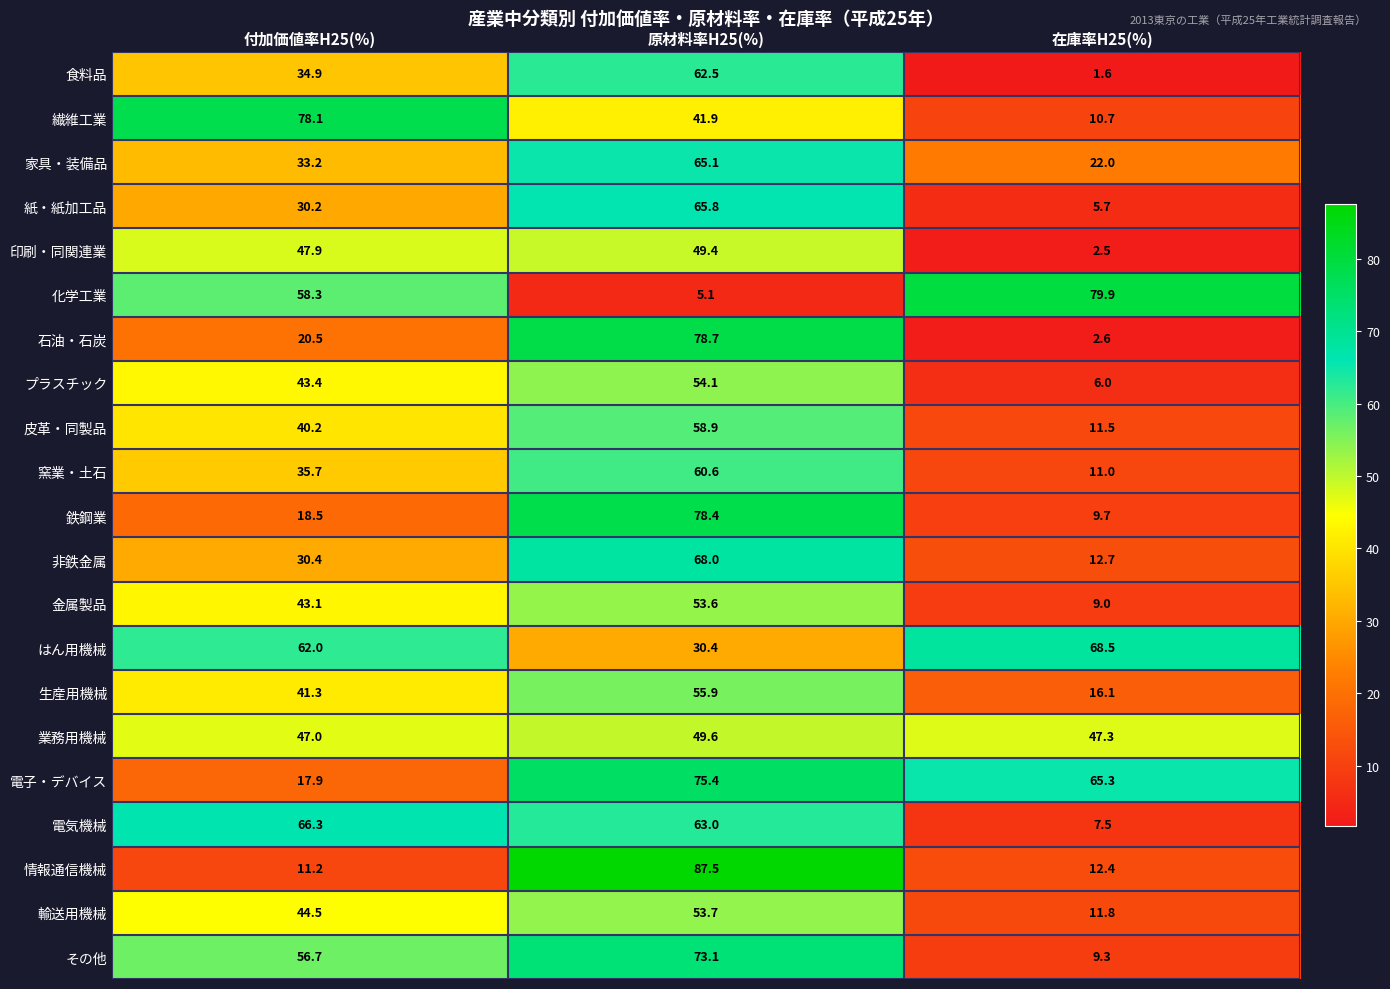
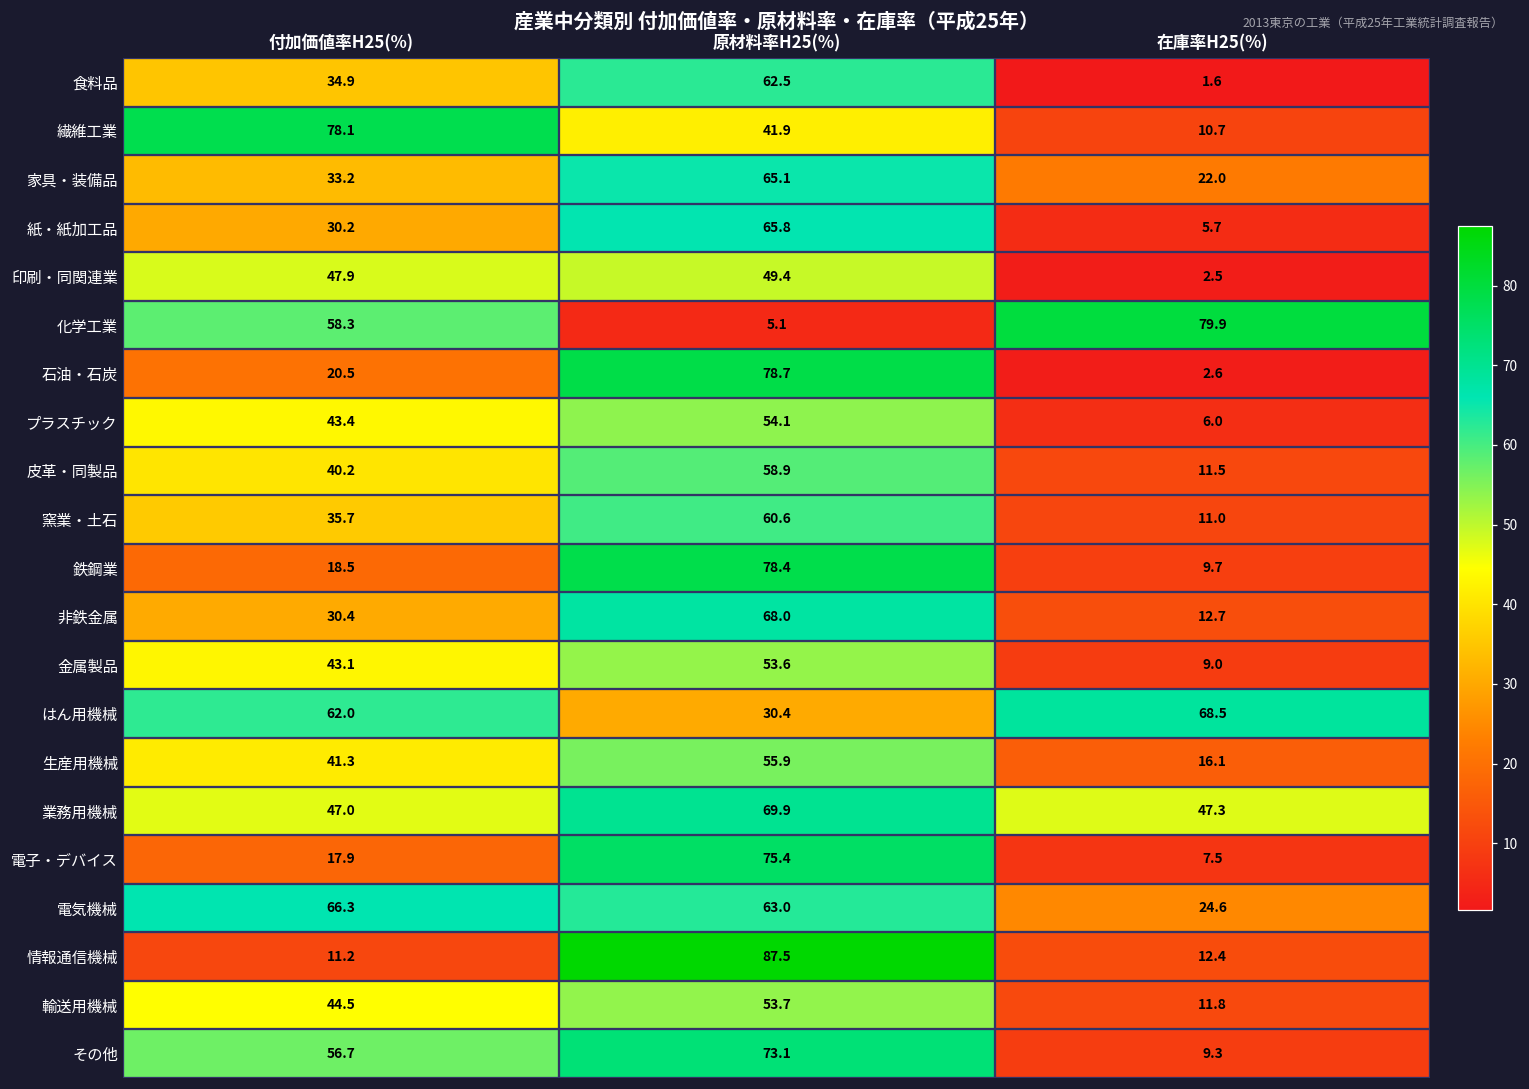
業務用機械, 原材料率H25(%): 49.6 -> 69.9
電子・デバイス, 在庫率H25(%): 65.3 -> 7.5
電気機械, 在庫率H25(%): 7.5 -> 24.6
